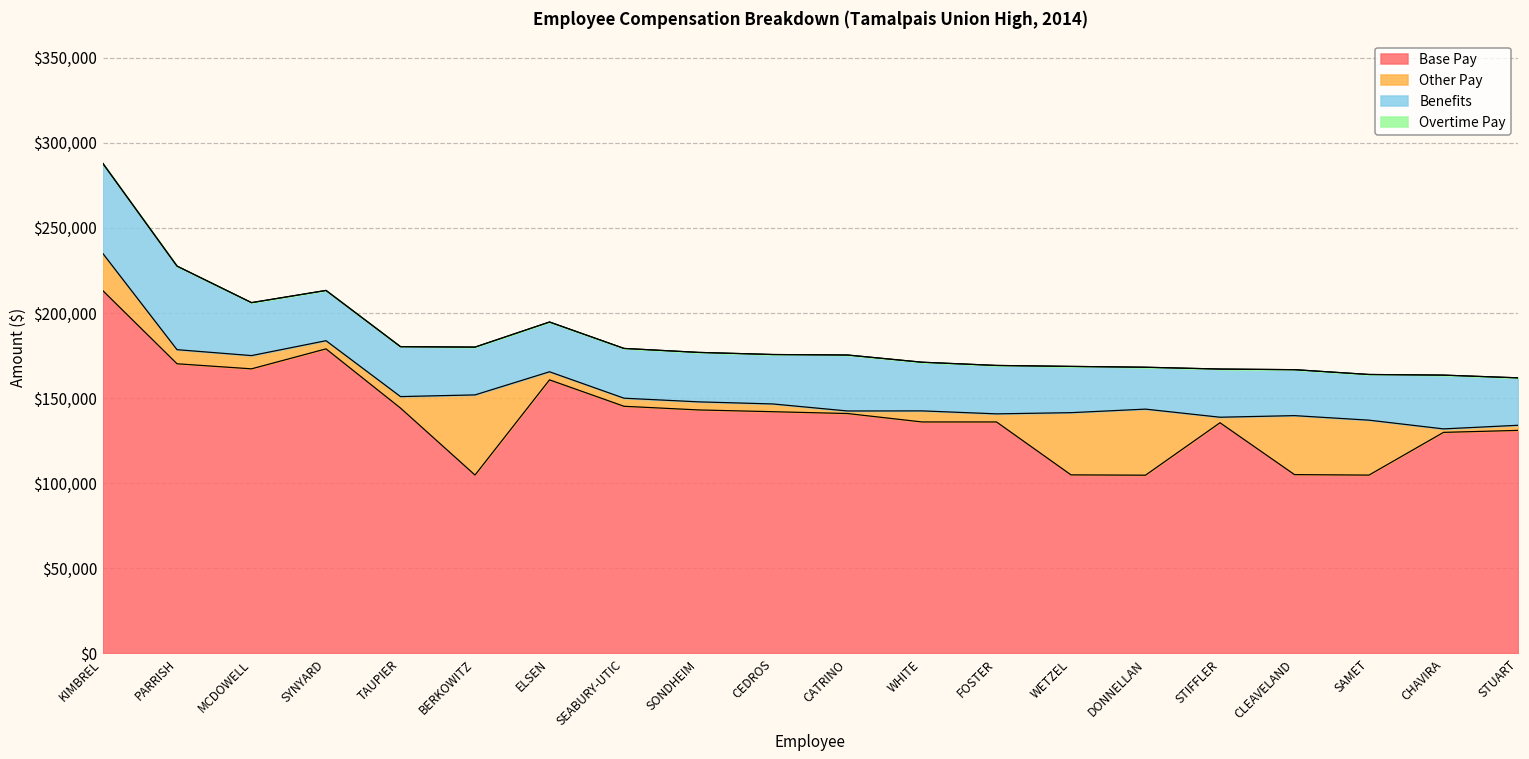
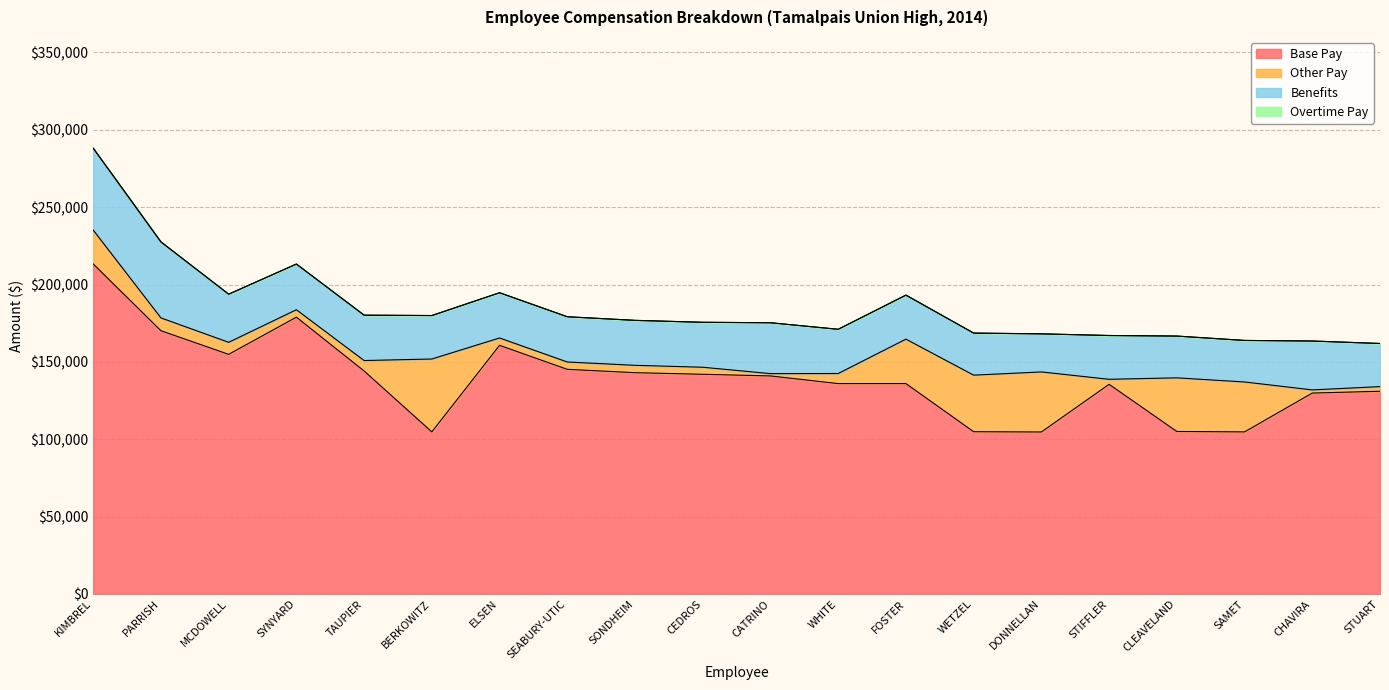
Base Pay, MCDOWELL: $167,000 -> $155,000
Other Pay, FOSTER: $5,000 -> $29,000
